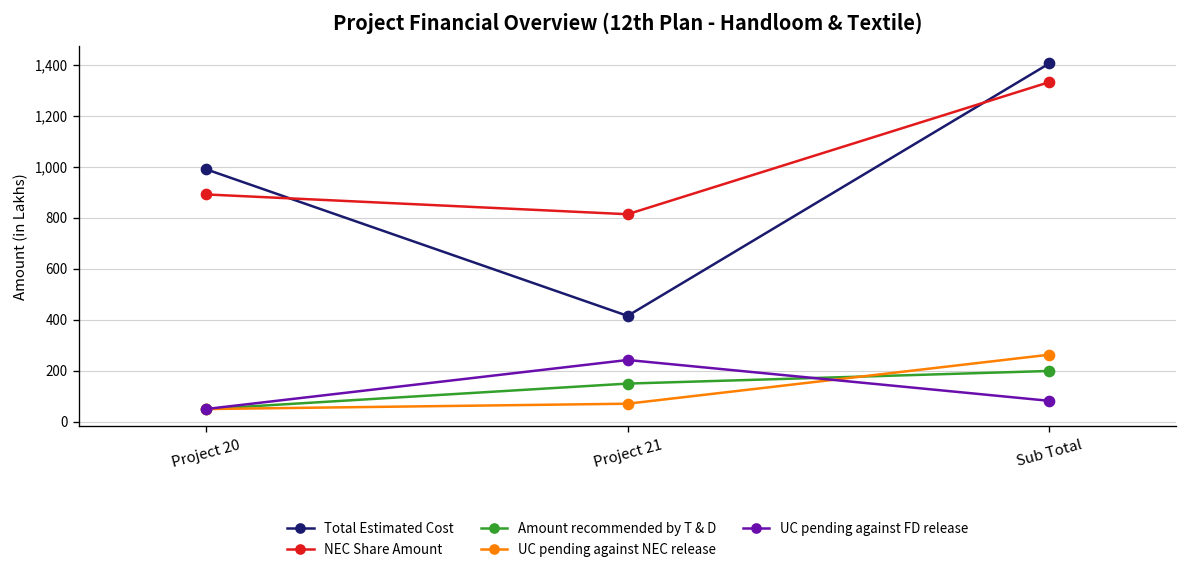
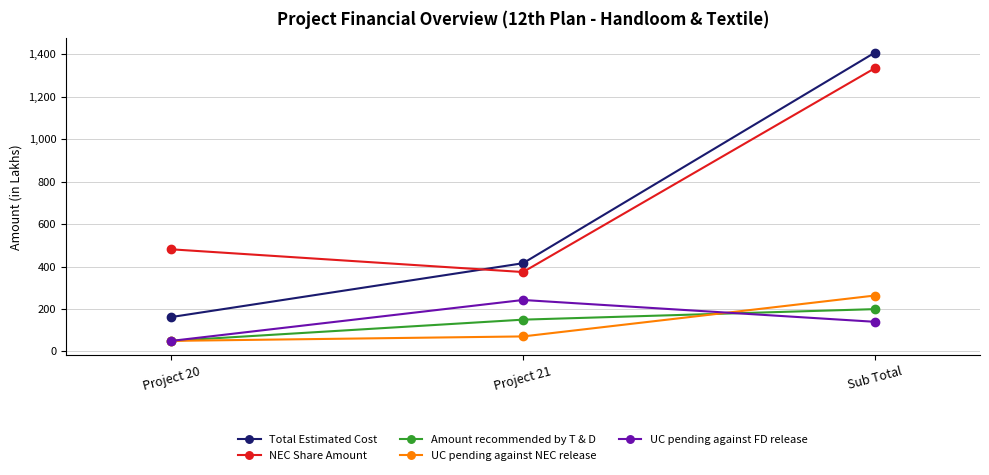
Total Estimated Cost, Project 20: 990 -> 160
NEC Share Amount, Project 20: 890 -> 480
NEC Share Amount, Project 21: 810 -> 370
UC pending against FD release, Sub Total: 80 -> 140
